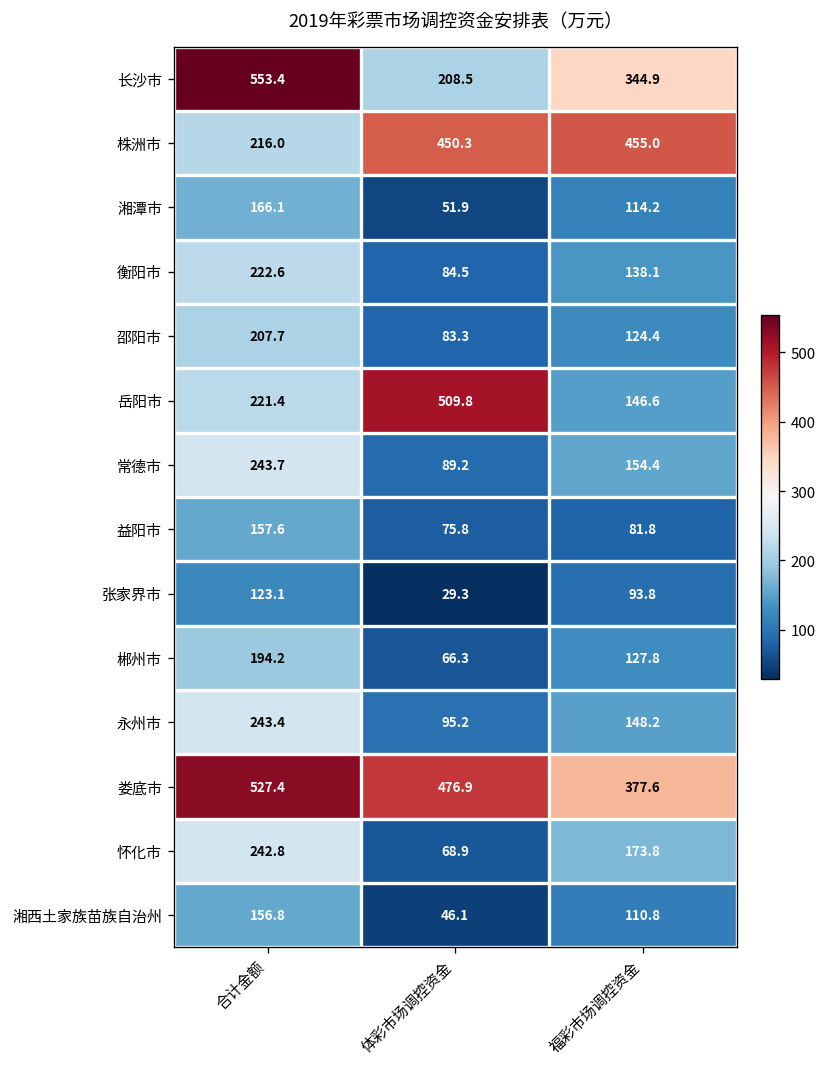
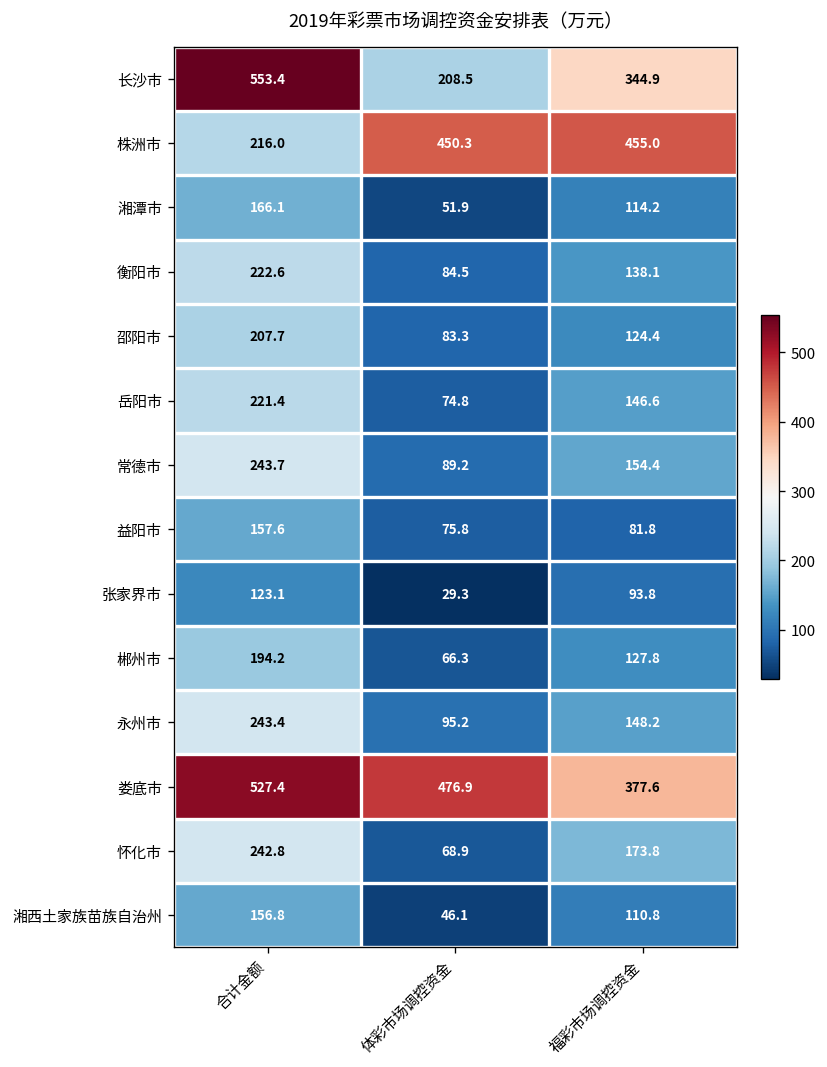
岳阳市, 体彩市场调控资金: 509.8 -> 74.8
